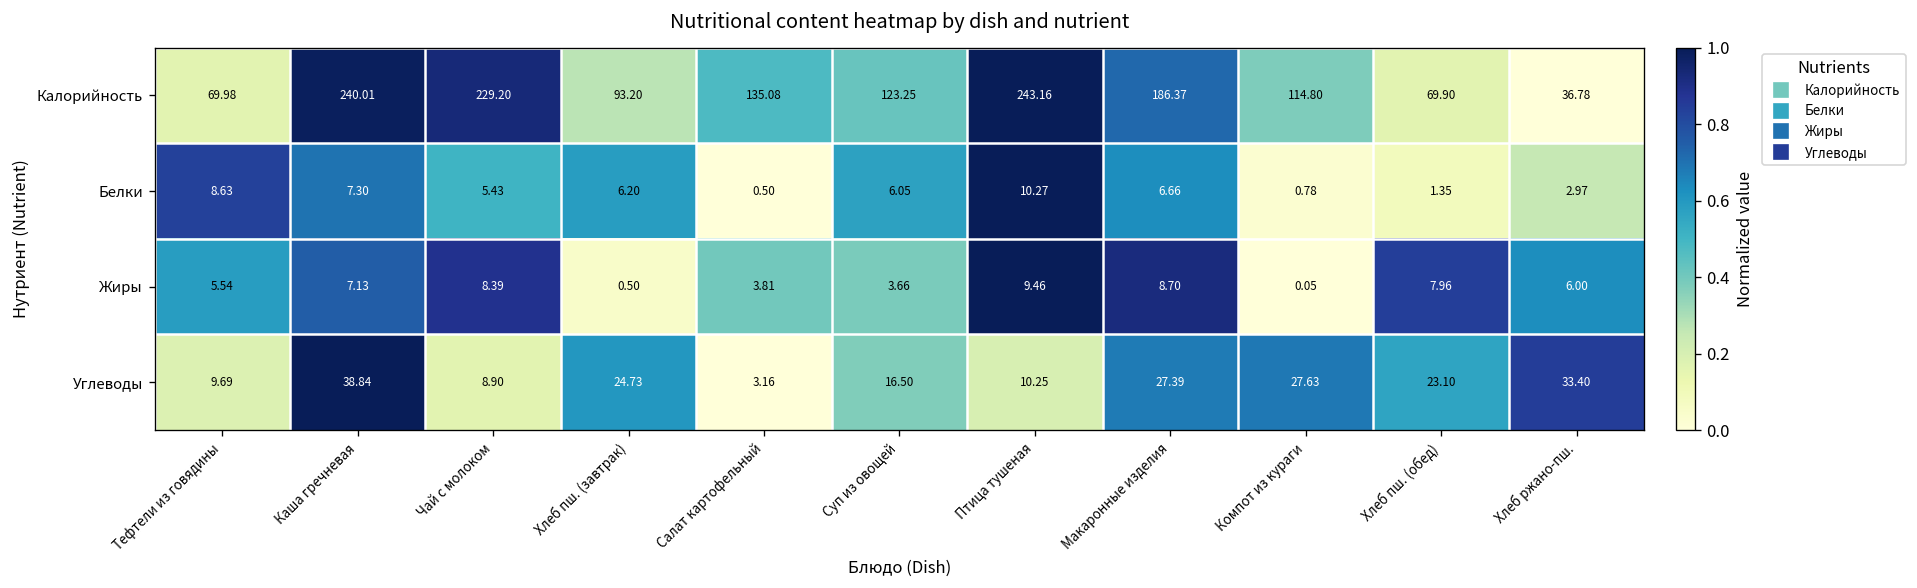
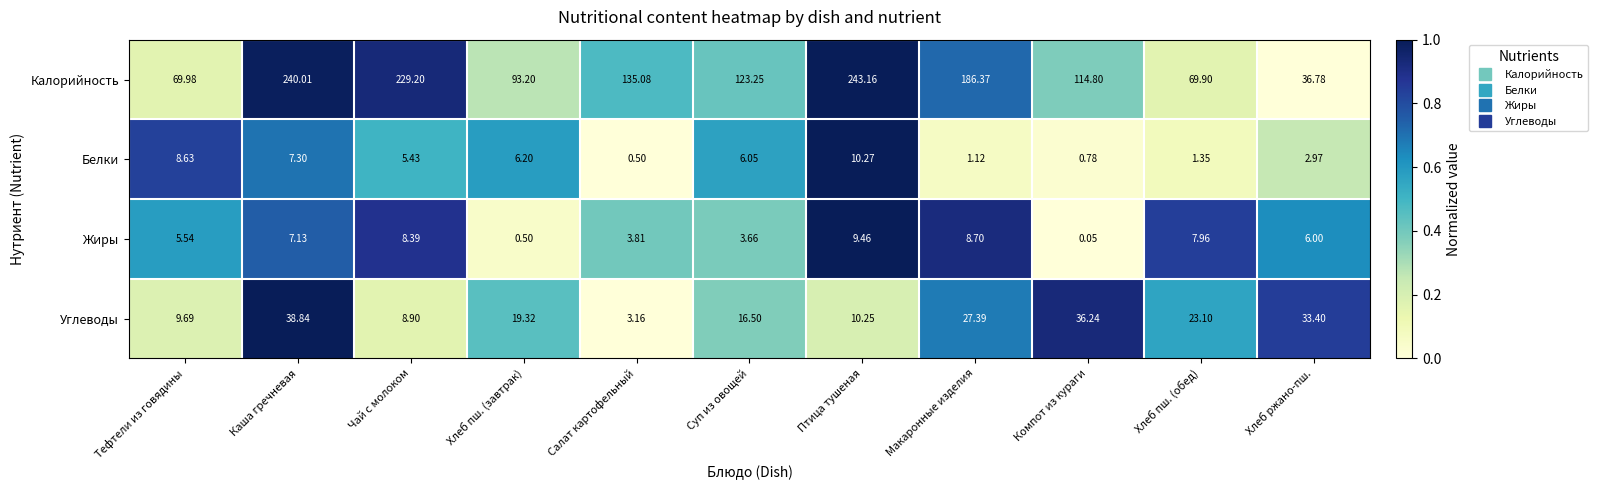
Белки, Макаронные изделия: 6.66 -> 1.12
Углеводы, Хлеб пш. (завтрак): 24.73 -> 19.32
Углеводы, Компот из кураги: 27.63 -> 36.24
